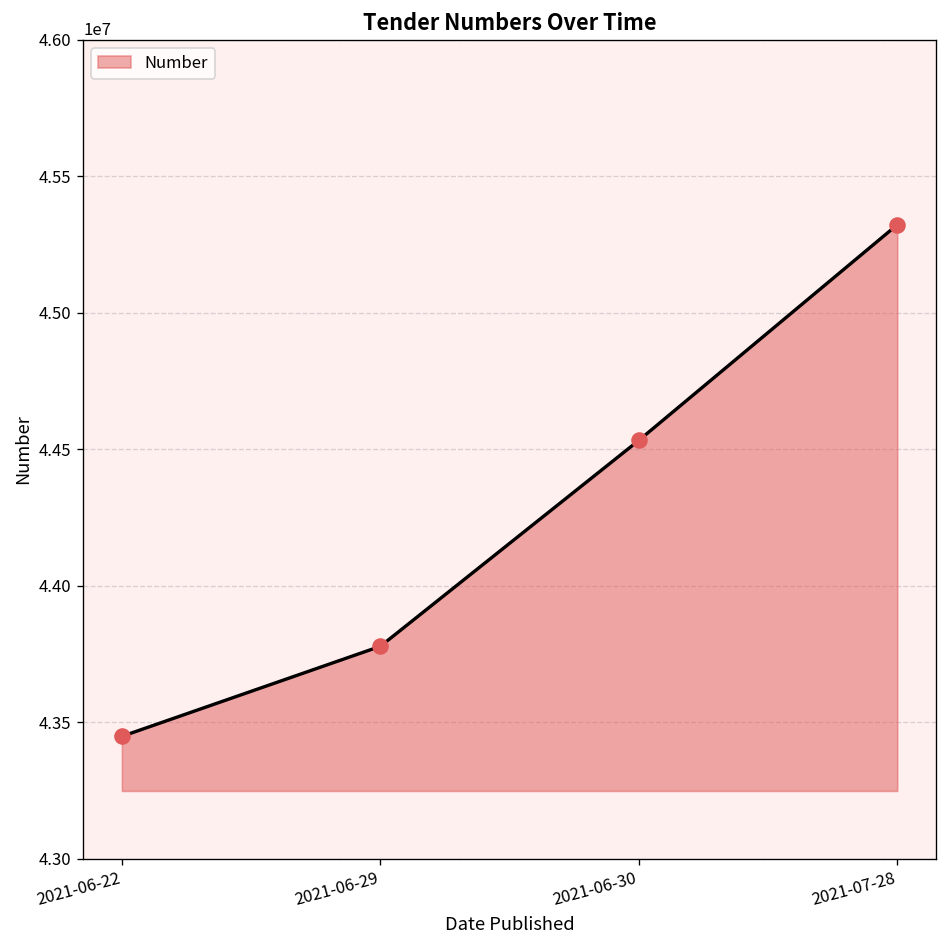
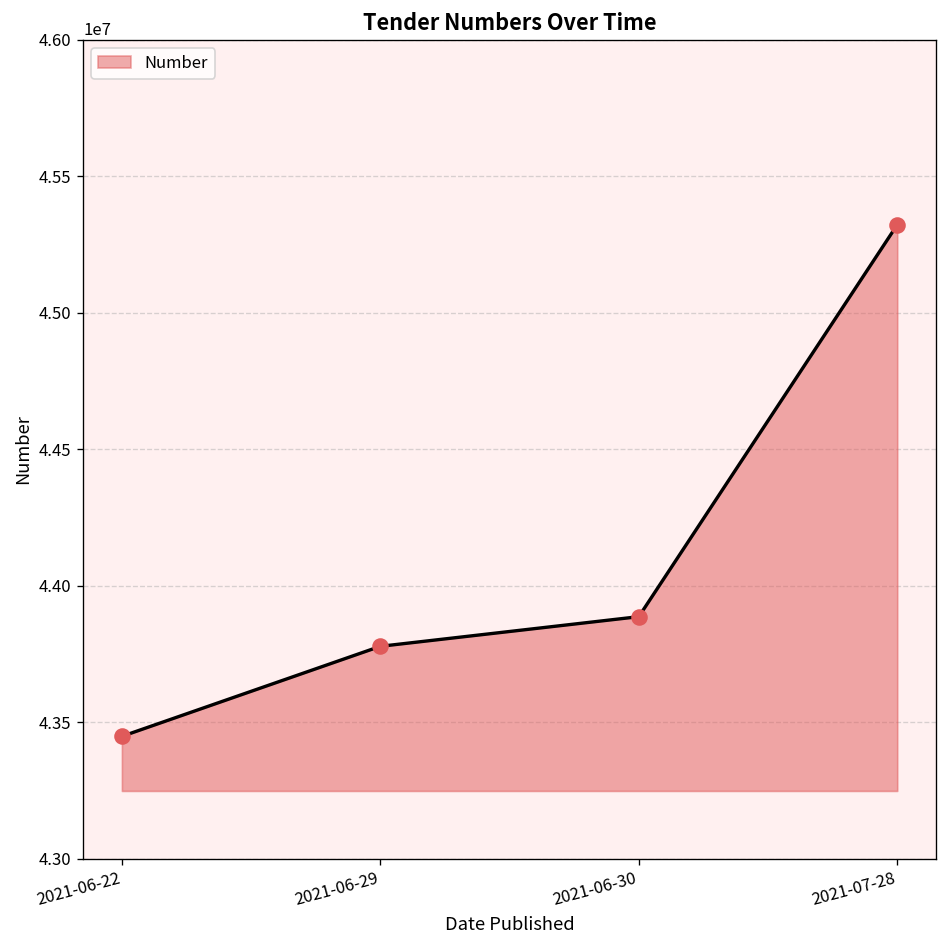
2021-06-30: 44530000 -> 43890000
